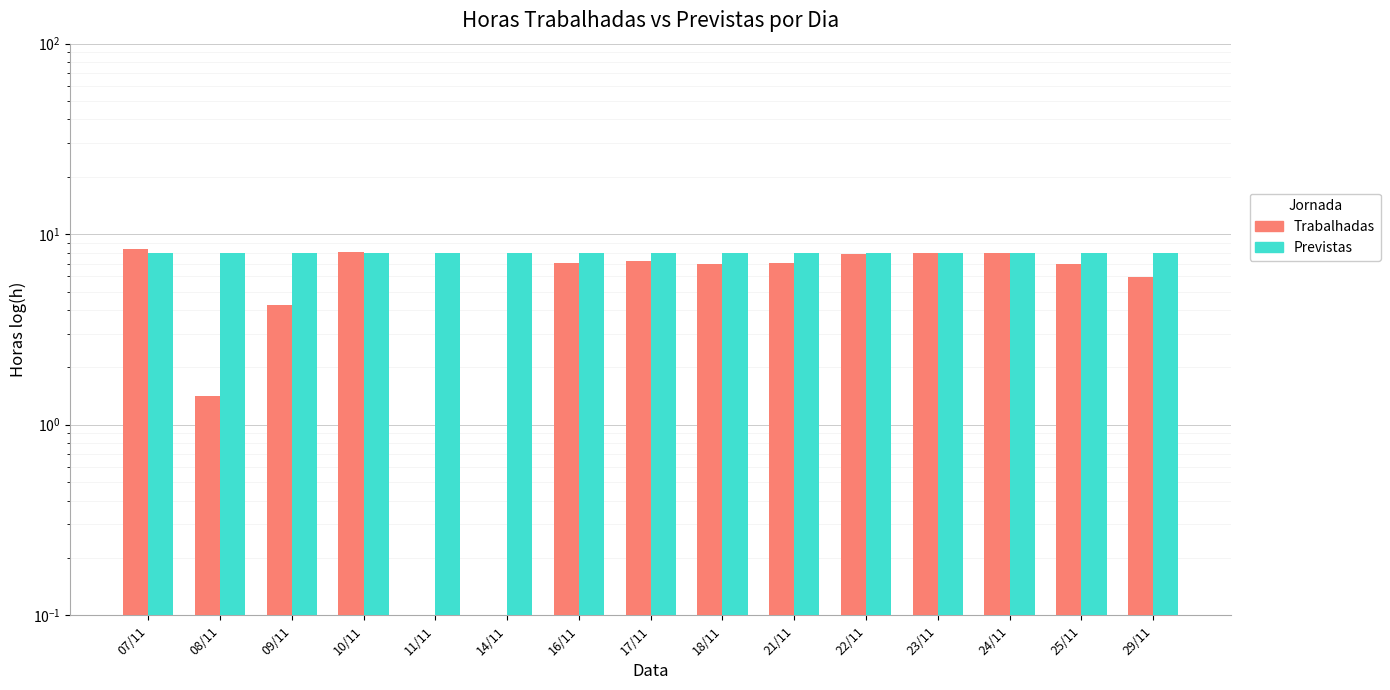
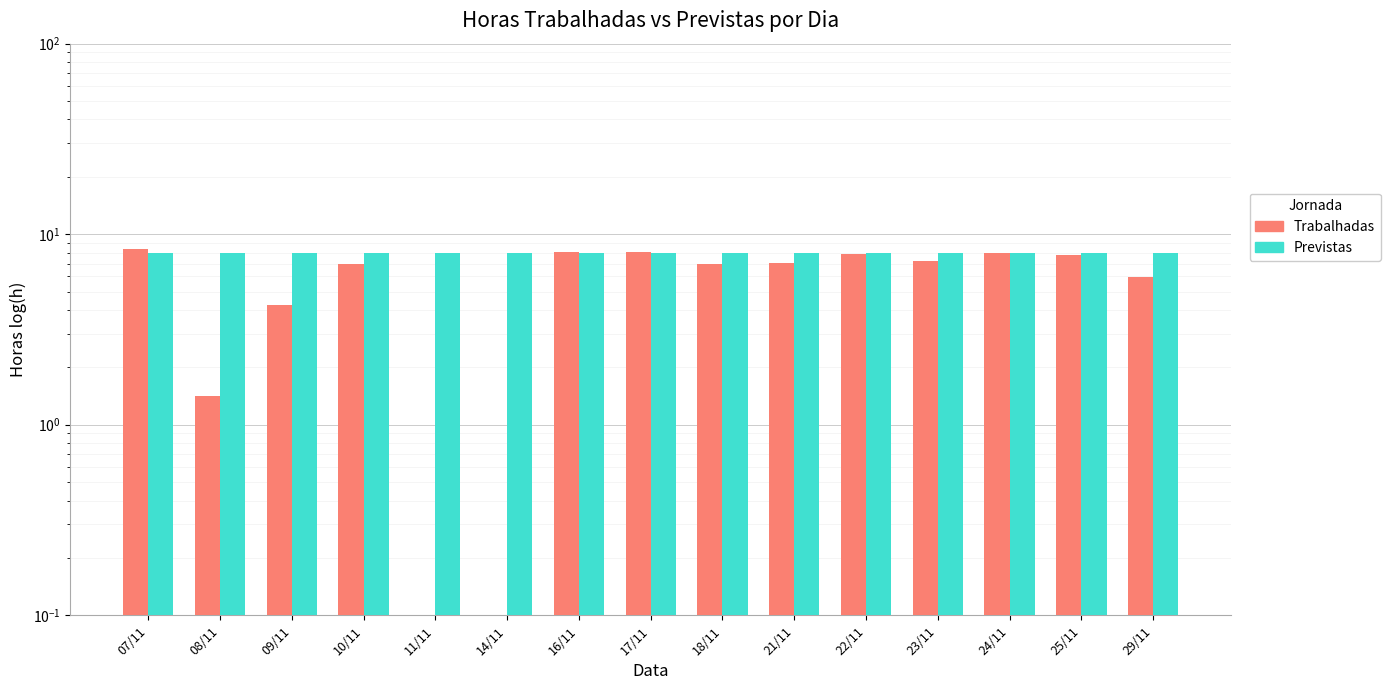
Trabalhadas, 10/11: 8.1 -> 7.0
Trabalhadas, 16/11: 7.0 -> 8.1
Trabalhadas, 17/11: 7.3 -> 8.1
Trabalhadas, 23/11: 8.0 -> 7.3
Trabalhadas, 25/11: 7.0 -> 7.8
